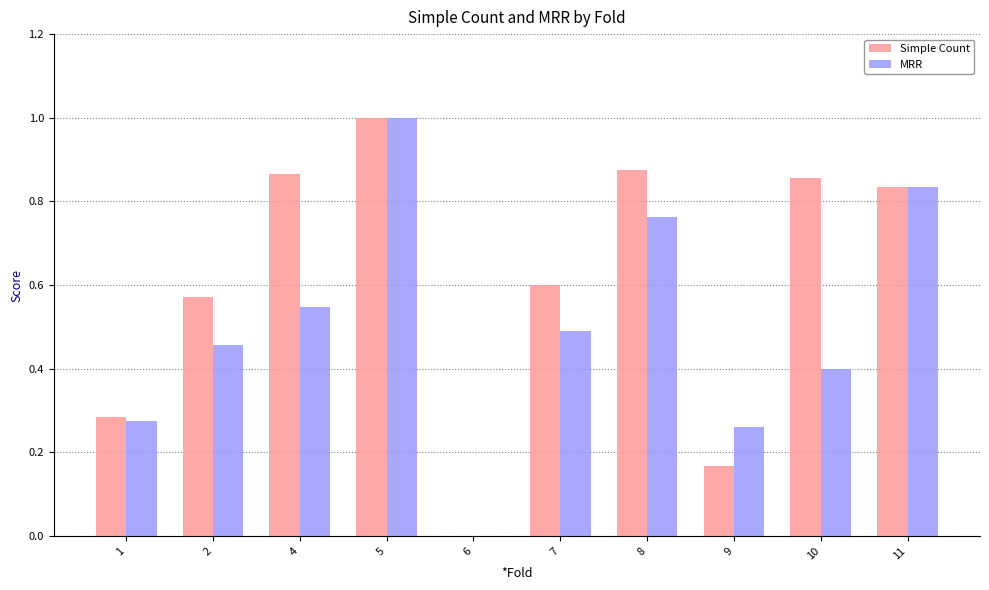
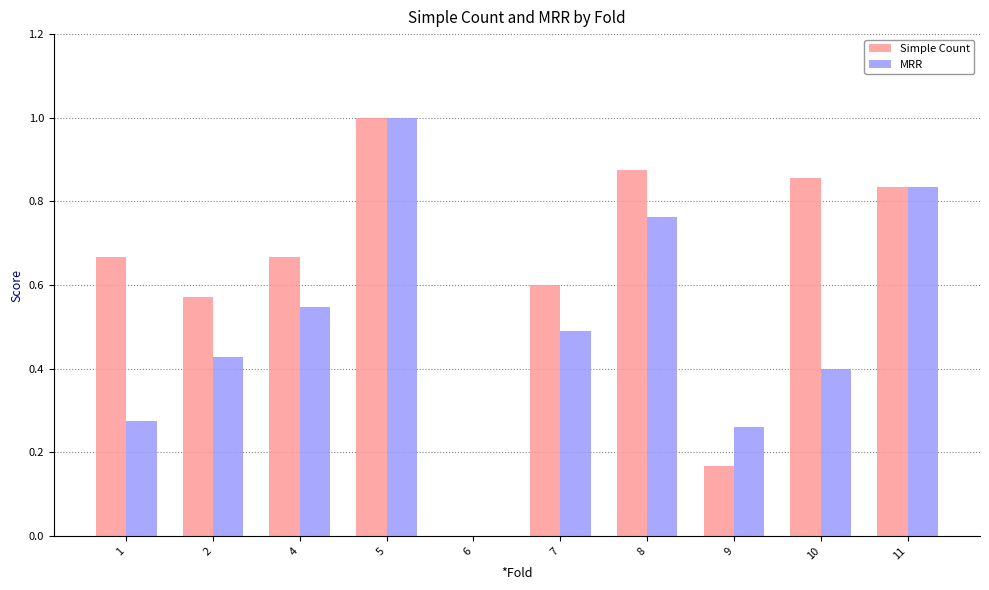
Simple Count, 1: 0.29 -> 0.67
MRR, 2: 0.46 -> 0.43
Simple Count, 4: 0.86 -> 0.67
